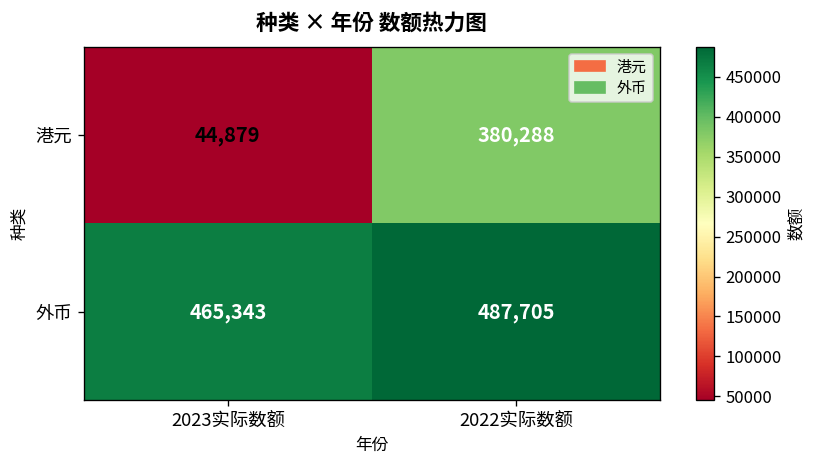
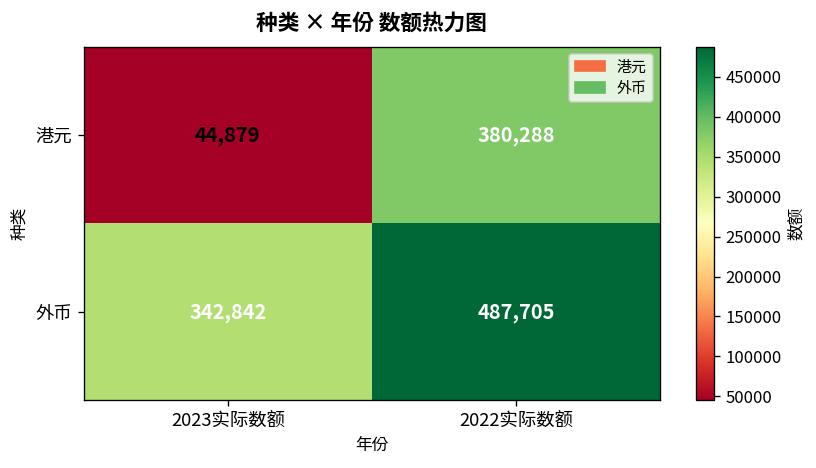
外币, 2023实际数额: 465,343 -> 342,842
